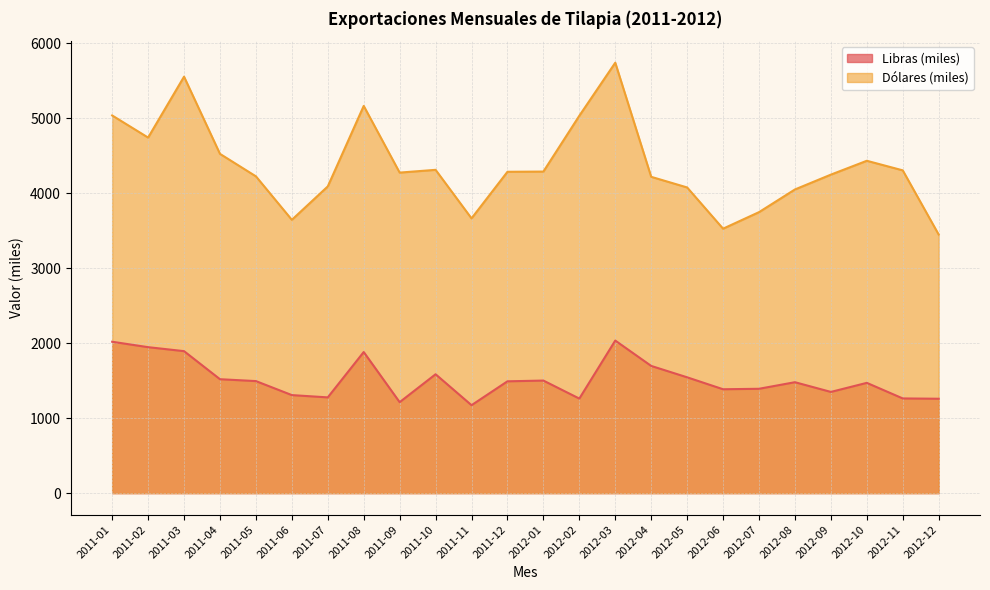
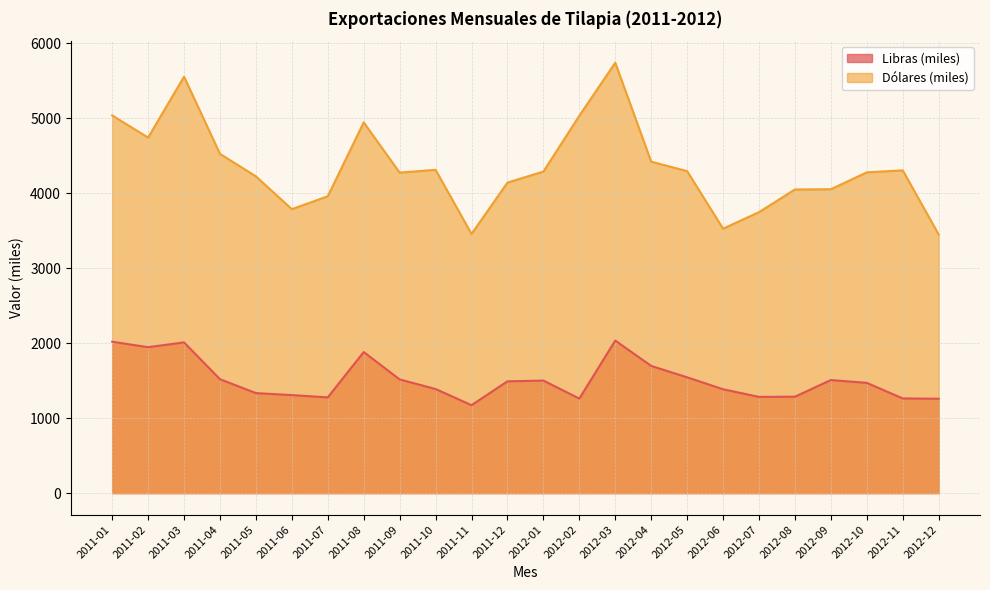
Libras (miles), 2011-03: 1900 -> 2000
Libras (miles), 2011-05: 1500 -> 1300
Dólares (miles), 2011-06: 3600 -> 3800
Dólares (miles), 2011-07: 4100 -> 4000
Dólares (miles), 2011-08: 5200 -> 4900
Libras (miles), 2011-09: 1200 -> 1500
Libras (miles), 2011-10: 1600 -> 1400
Dólares (miles), 2011-11: 3700 -> 3500
Dólares (miles), 2011-12: 4300 -> 4100
Dólares (miles), 2012-04: 4200 -> 4400
Dólares (miles), 2012-05: 4100 -> 4300
Libras (miles), 2012-07: 1400 -> 1300
Libras (miles), 2012-08: 1500 -> 1300
Libras (miles), 2012-09: 1300 -> 1500
Dólares (miles), 2012-09: 4200 -> 4100
Dólares (miles), 2012-10: 4400 -> 4300
